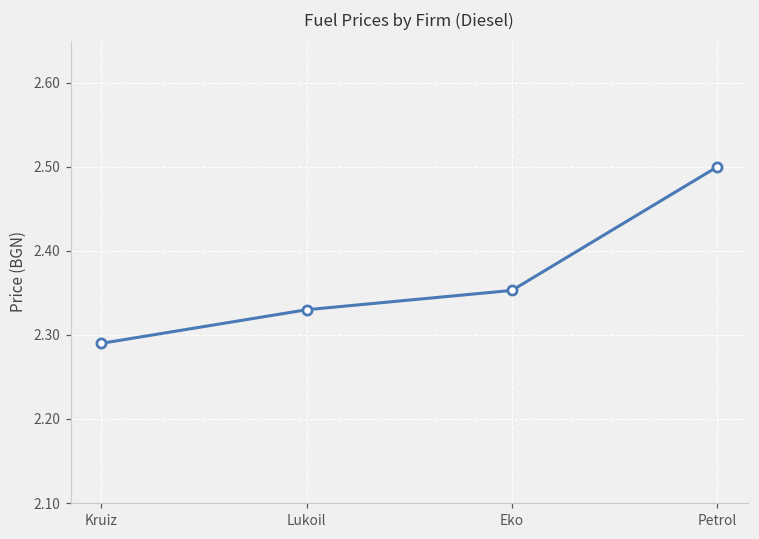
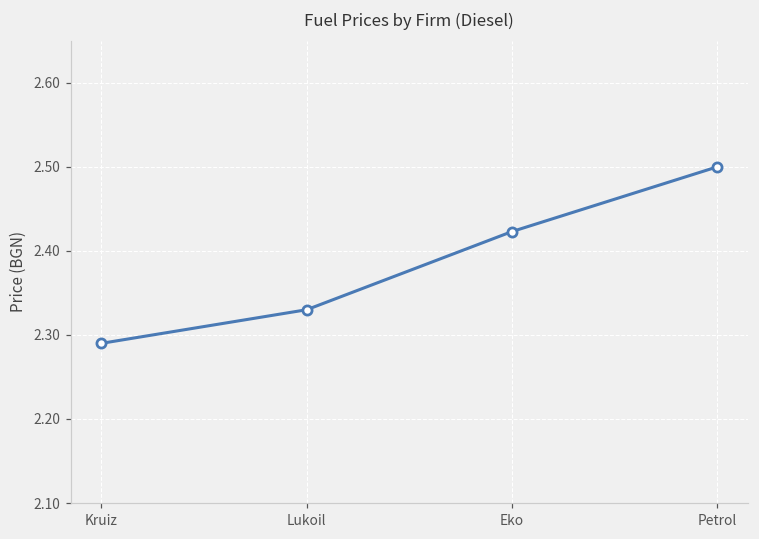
Eko: 2.35 -> 2.42
